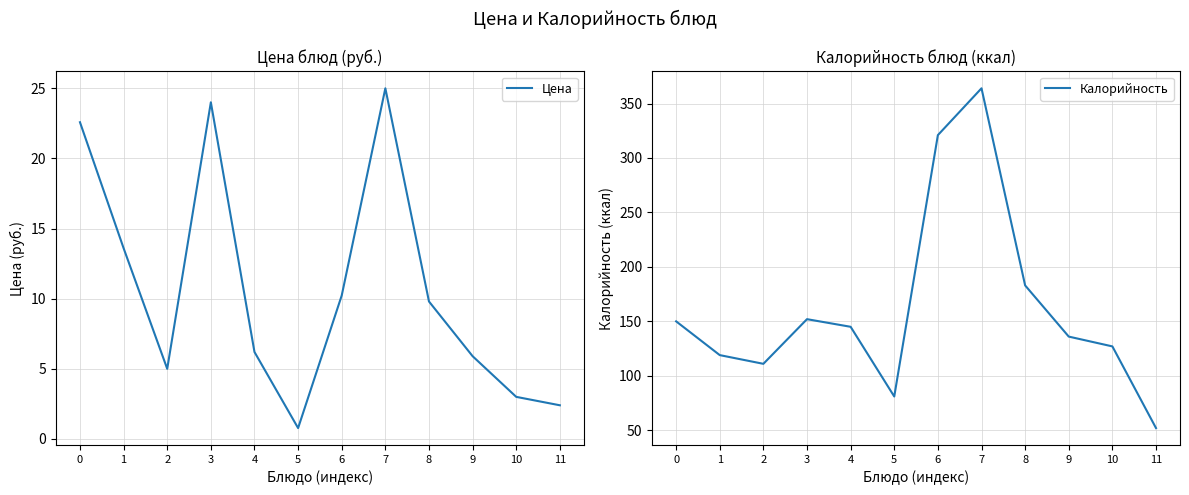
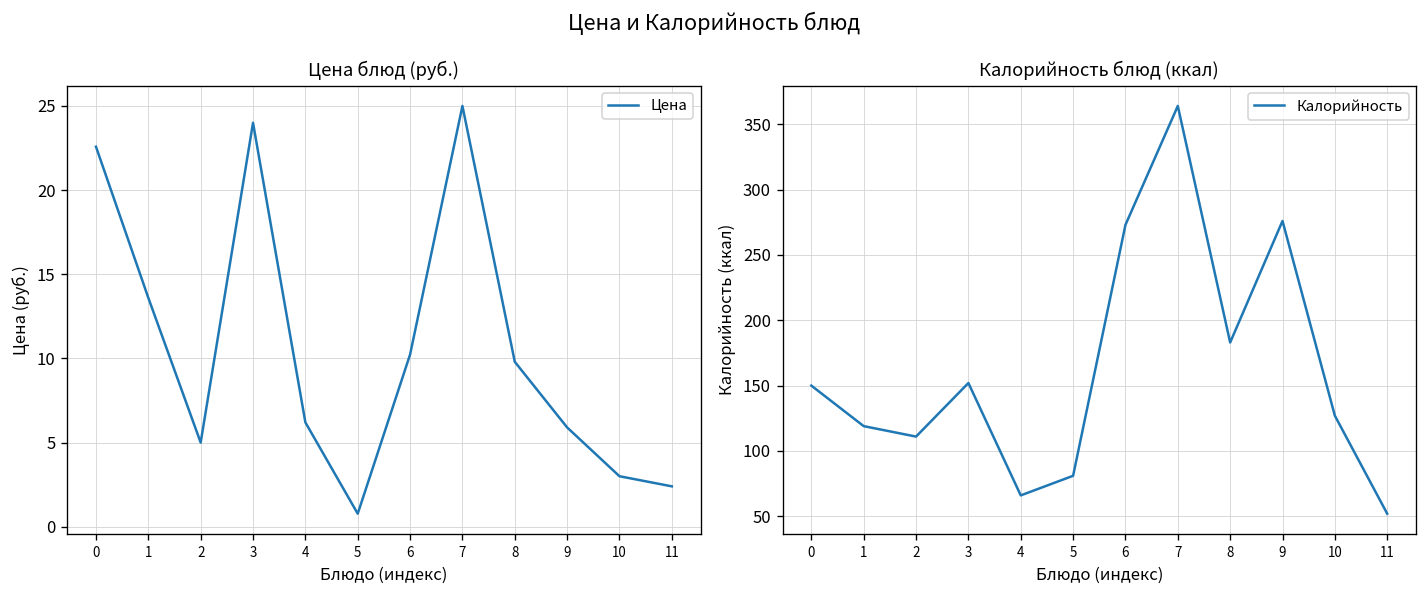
Калорийность блюд (ккал), 4: 145 -> 66
Калорийность блюд (ккал), 6: 321 -> 273
Калорийность блюд (ккал), 9: 136 -> 276
